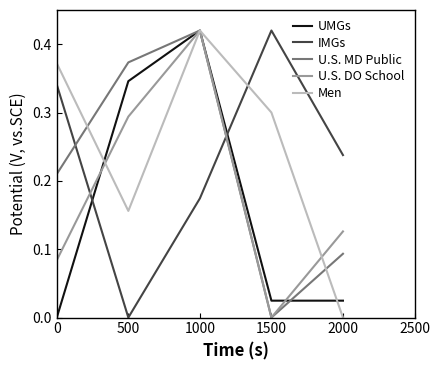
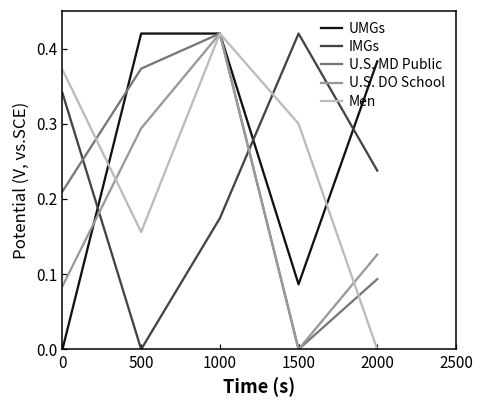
UMGs, 500: 0.35 -> 0.42
UMGs, 1500: 0.02 -> 0.09
UMGs, 2000: 0.02 -> 0.38
